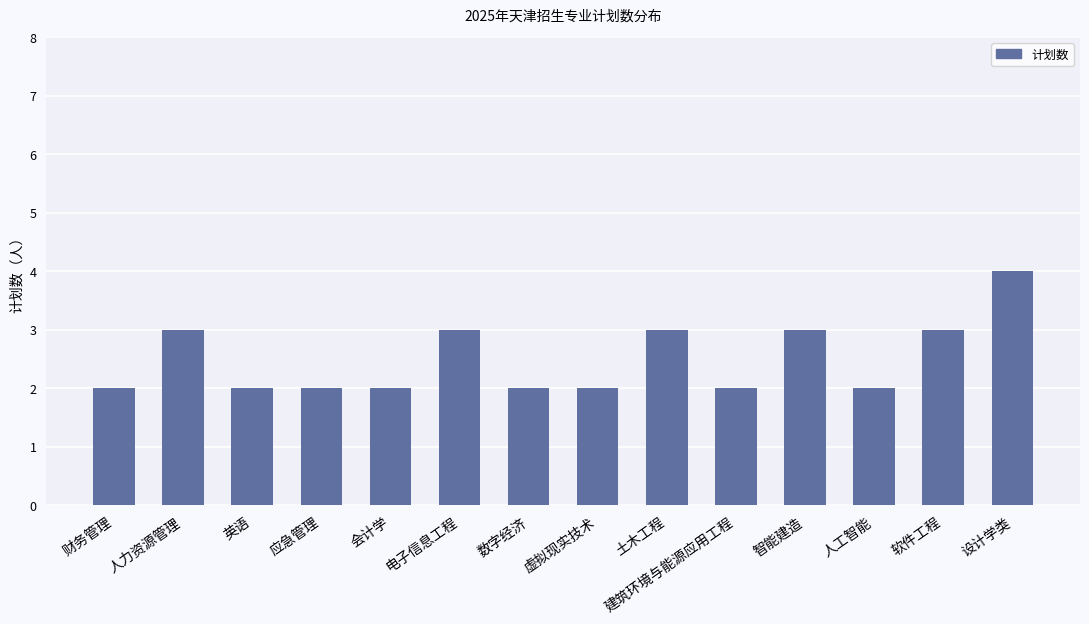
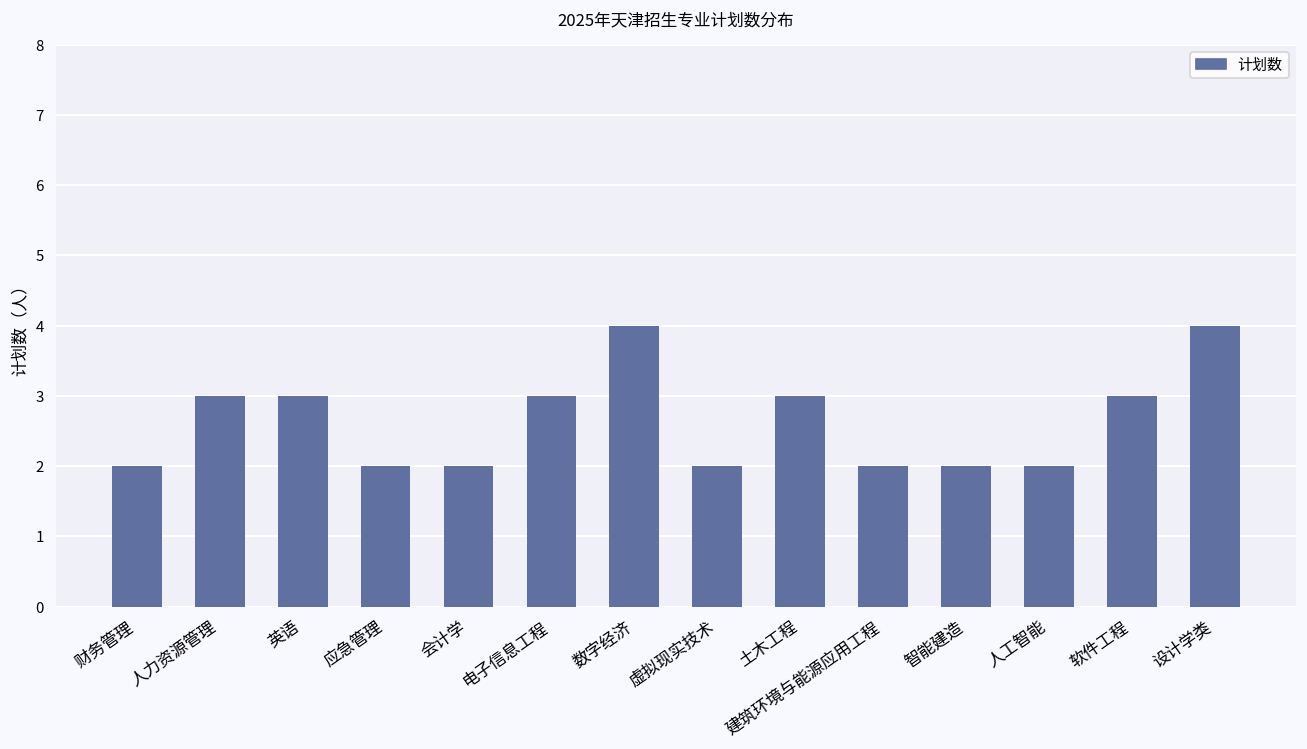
英语: 2 -> 3
数字经济: 2 -> 4
智能建造: 3 -> 2
